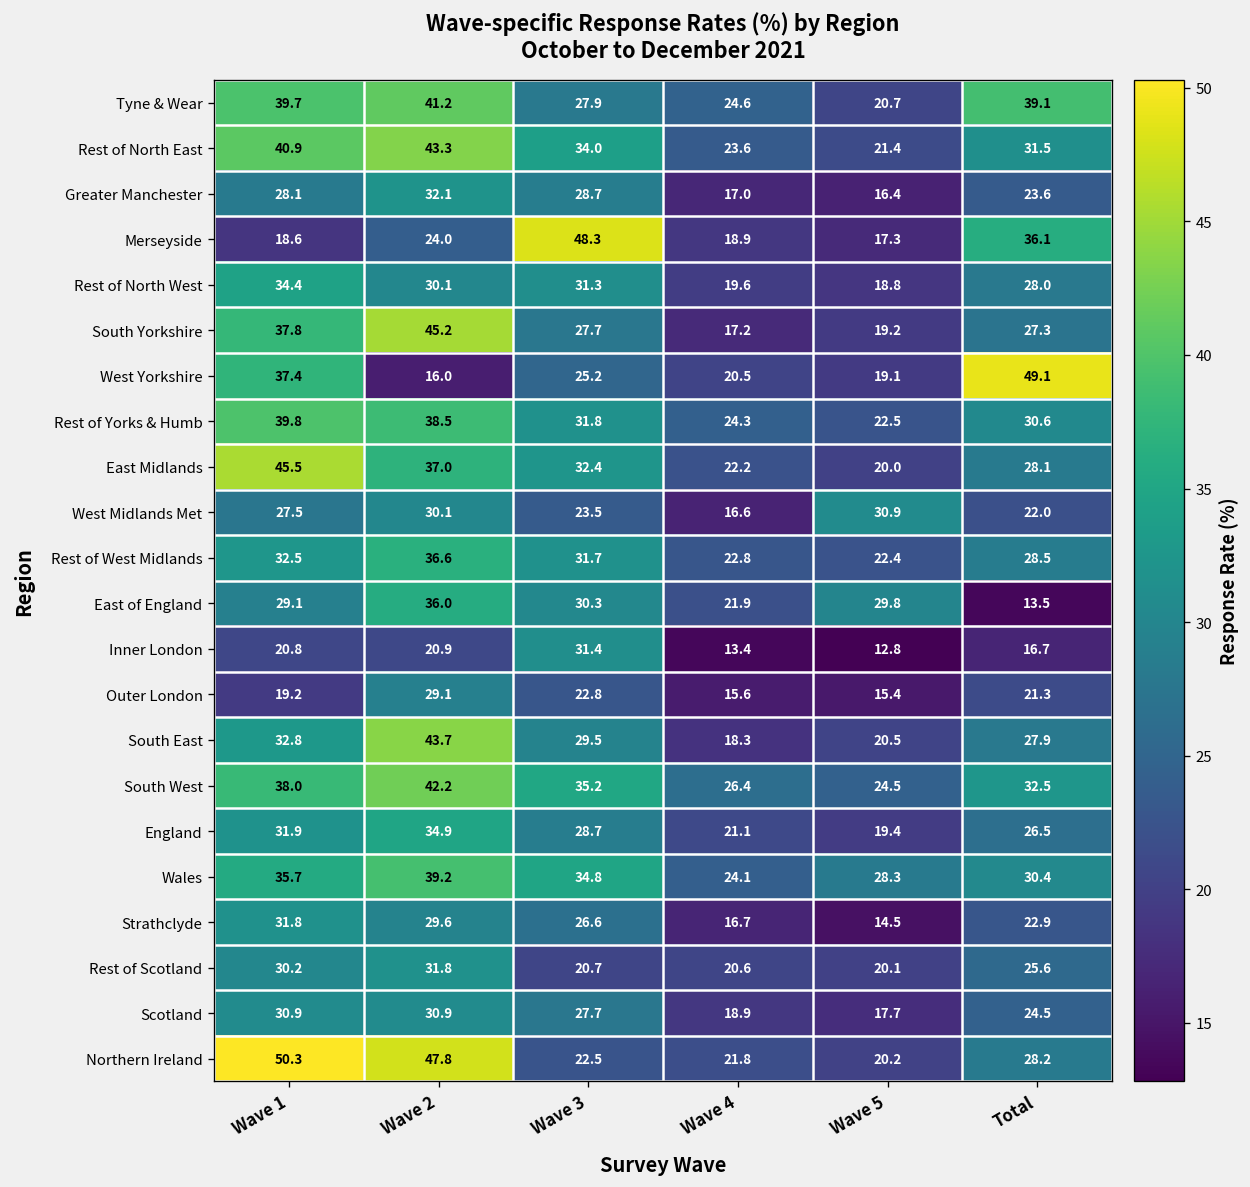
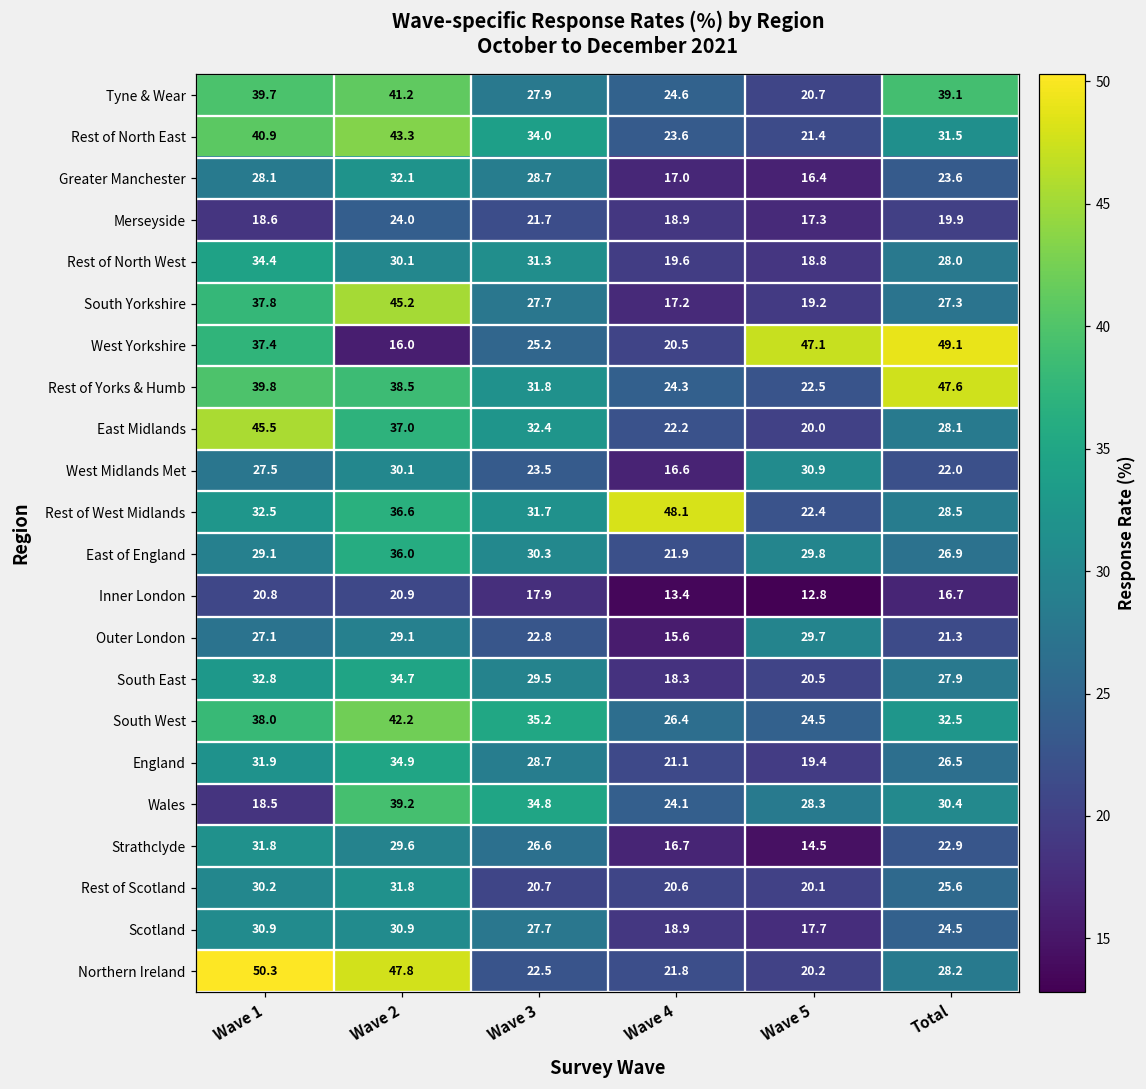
Merseyside, Wave 3: 48.3 -> 21.7
Merseyside, Total: 36.1 -> 19.9
West Yorkshire, Wave 5: 19.1 -> 47.1
Rest of Yorks & Humb, Total: 30.6 -> 47.6
Rest of West Midlands, Wave 4: 22.8 -> 48.1
East of England, Total: 13.5 -> 26.9
Inner London, Wave 3: 31.4 -> 17.9
Outer London, Wave 1: 19.2 -> 27.1
Outer London, Wave 5: 15.4 -> 29.7
South East, Wave 2: 43.7 -> 34.7
Wales, Wave 1: 35.7 -> 18.5
